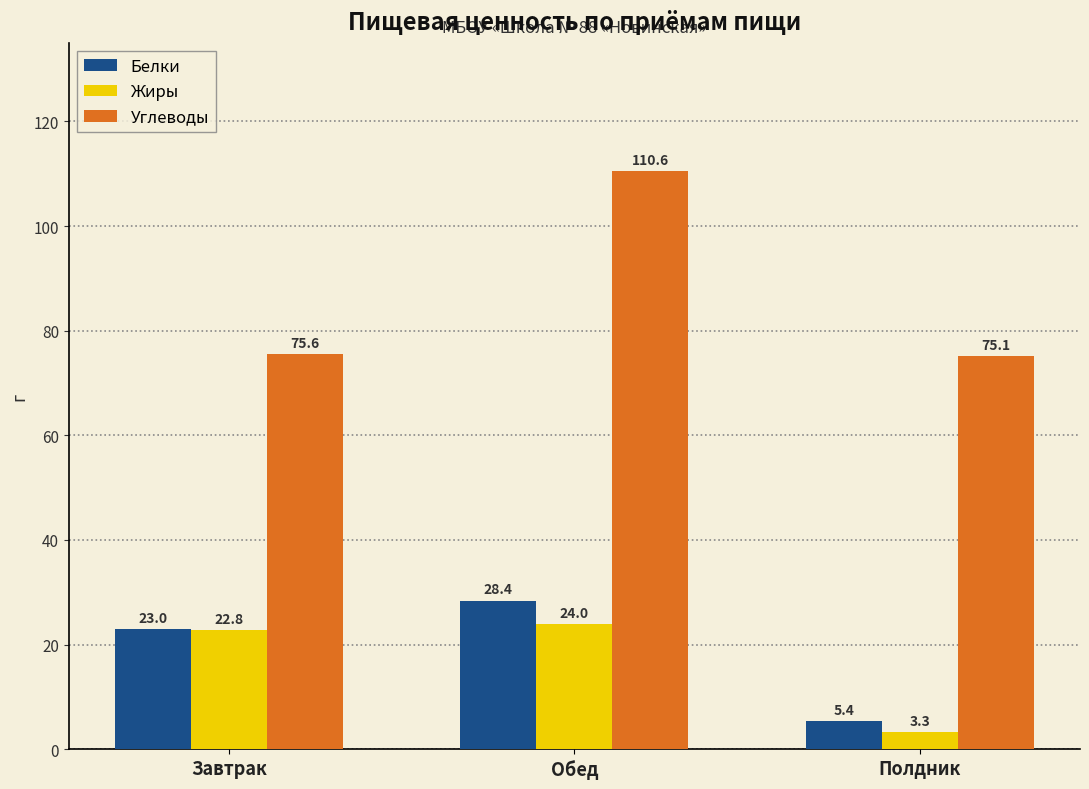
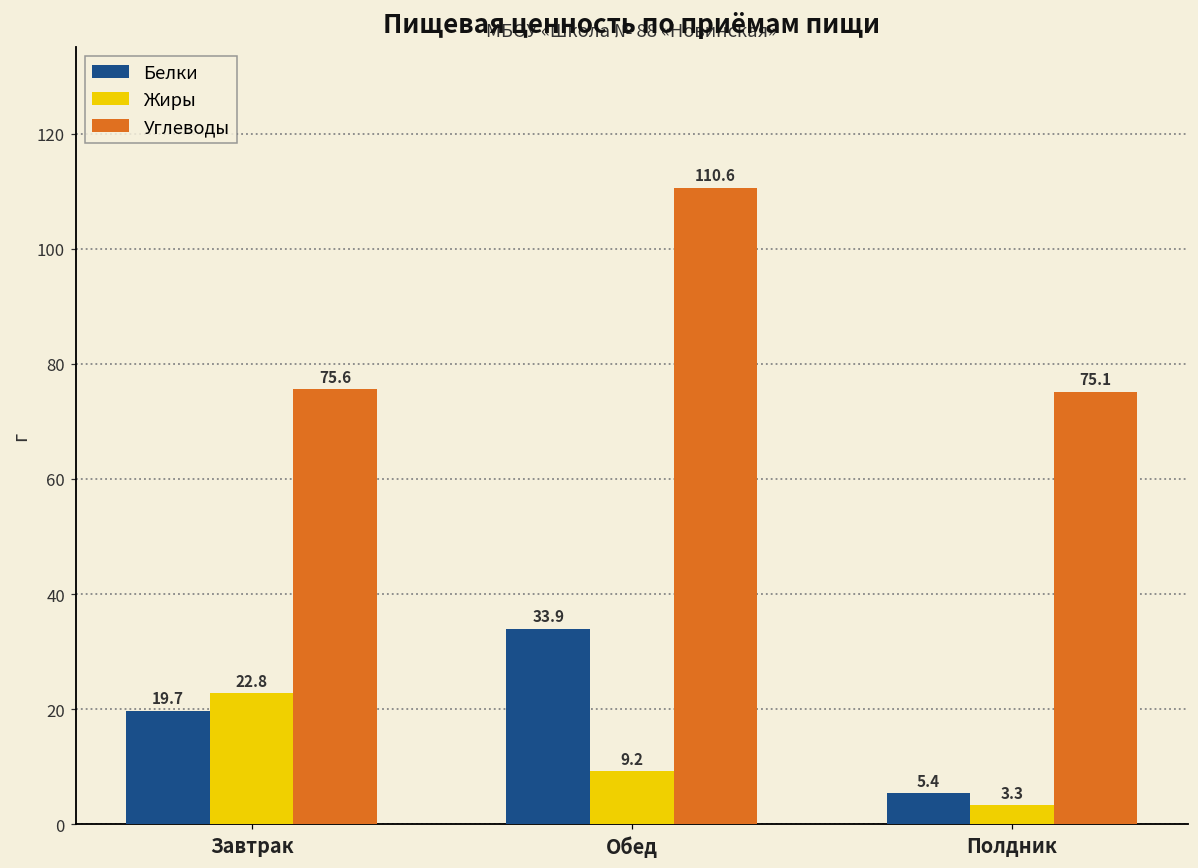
Белки, Завтрак: 23.0 -> 19.7
Белки, Обед: 28.4 -> 33.9
Жиры, Обед: 24.0 -> 9.2
